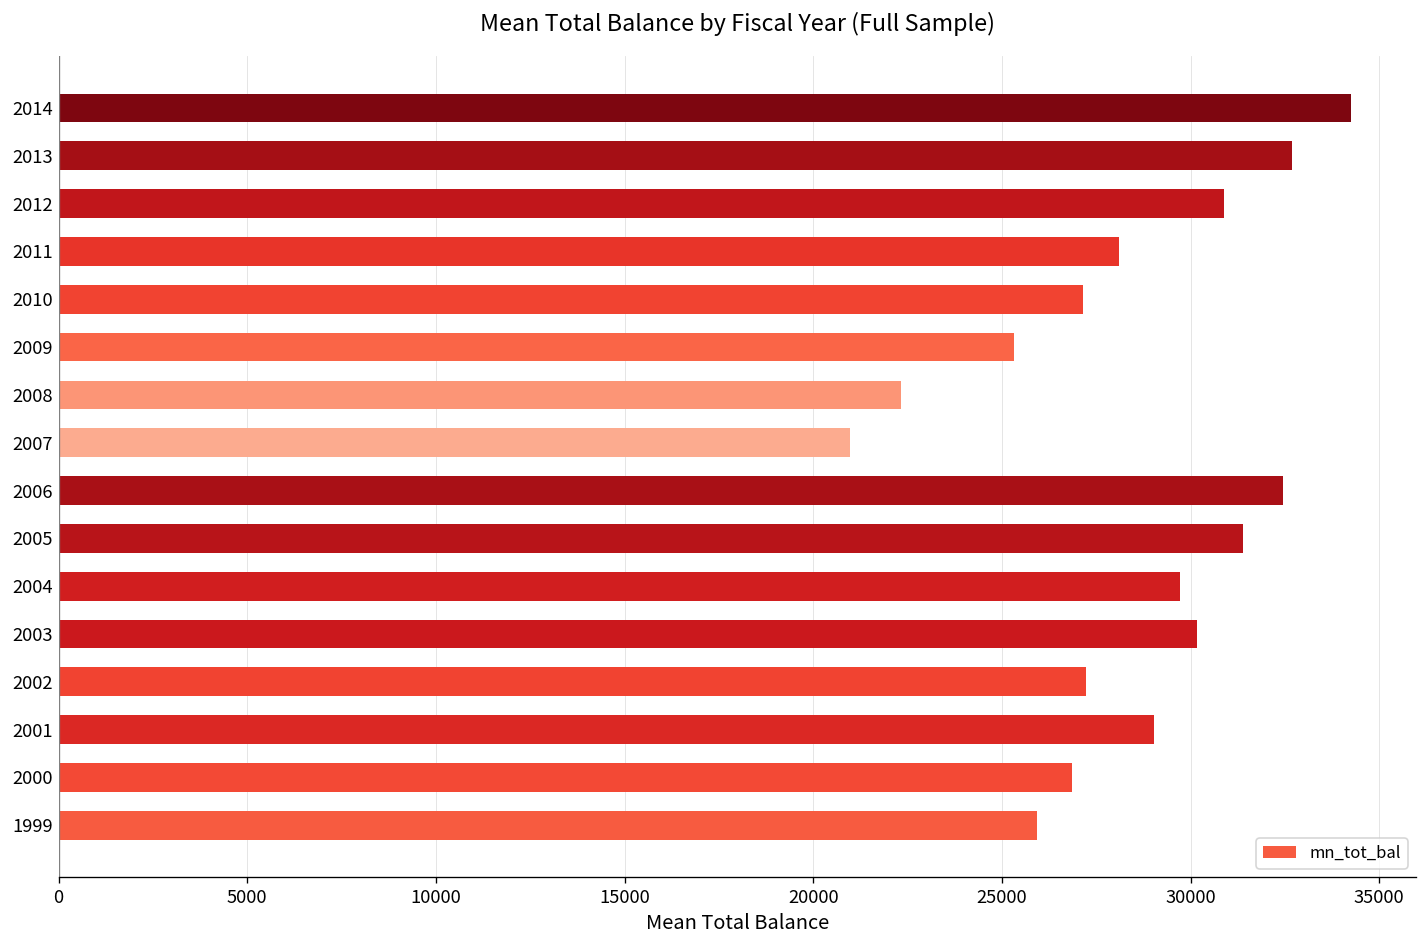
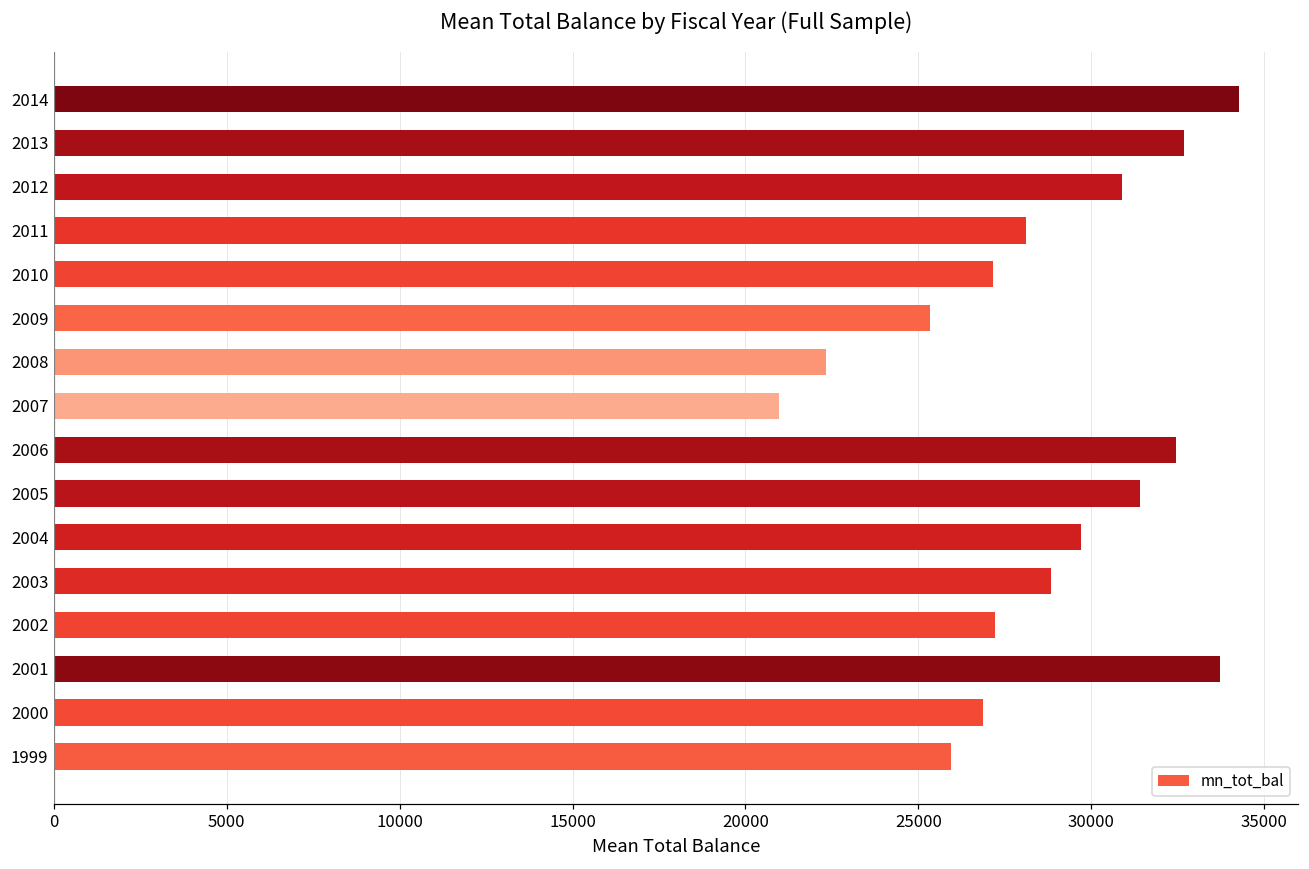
2003: 30200 -> 28800
2001: 29000 -> 33700
